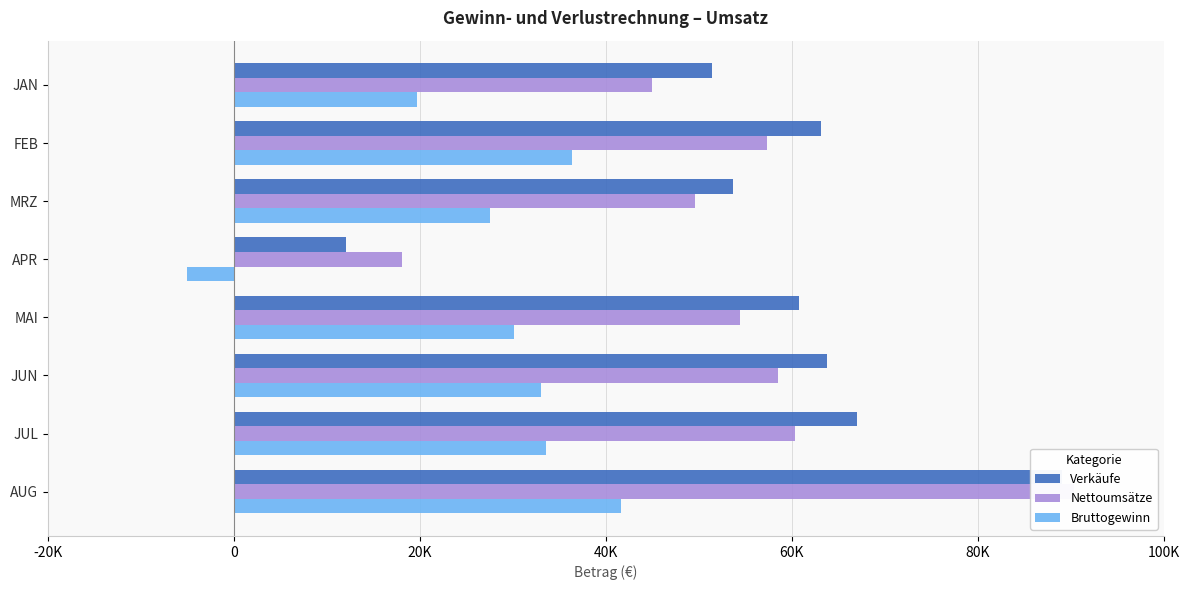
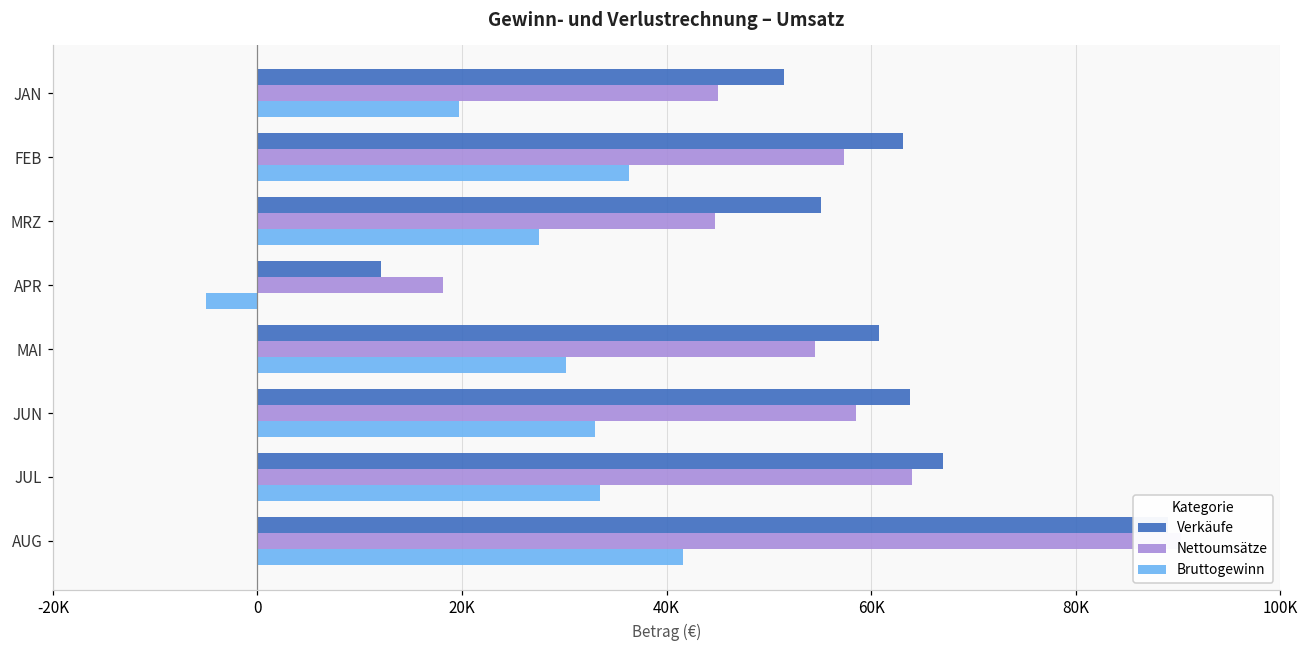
Verkäufe, MRZ: 54000 -> 55000
Nettoumsätze, MRZ: 50000 -> 45000
Nettoumsätze, JUL: 60000 -> 64000
